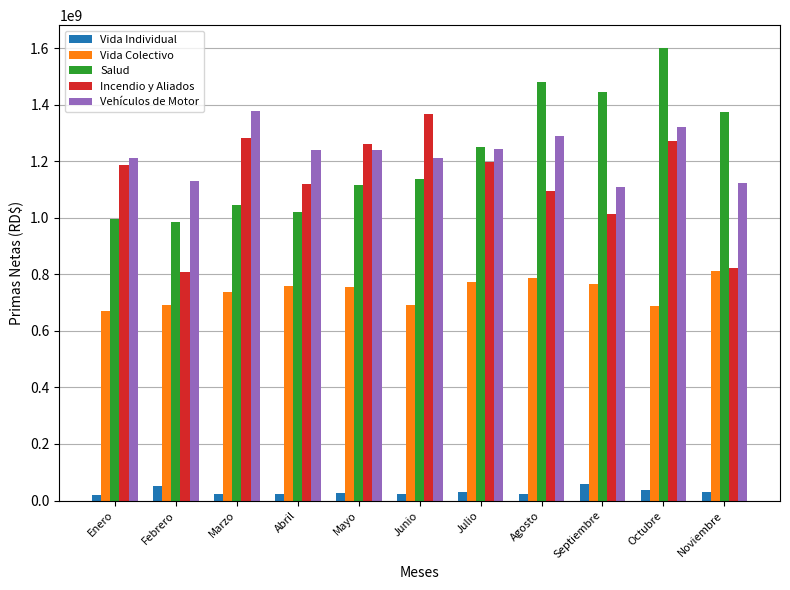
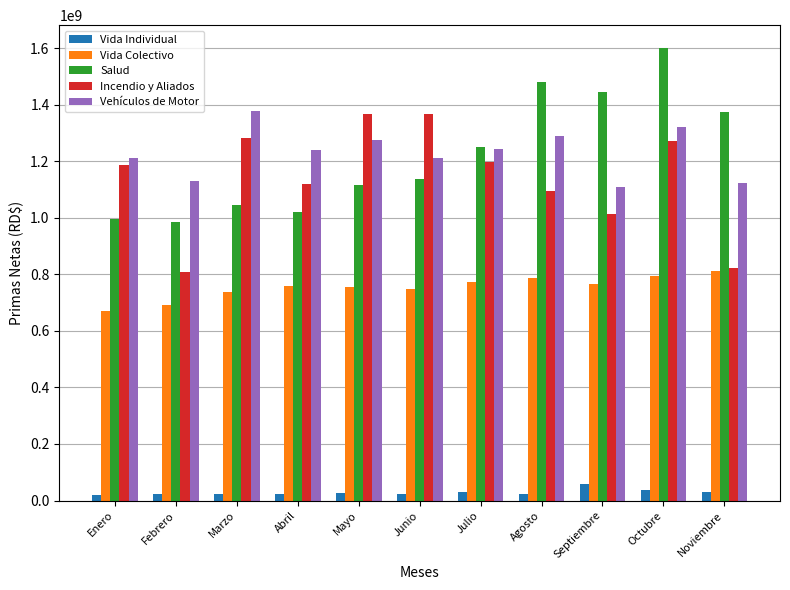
Vida Individual, Febrero: 50000000 -> 20000000
Incendio y Aliados, Mayo: 1260000000 -> 1370000000
Vehículos de Motor, Mayo: 1240000000 -> 1280000000
Vida Colectivo, Junio: 690000000 -> 750000000
Vida Colectivo, Octubre: 690000000 -> 790000000
